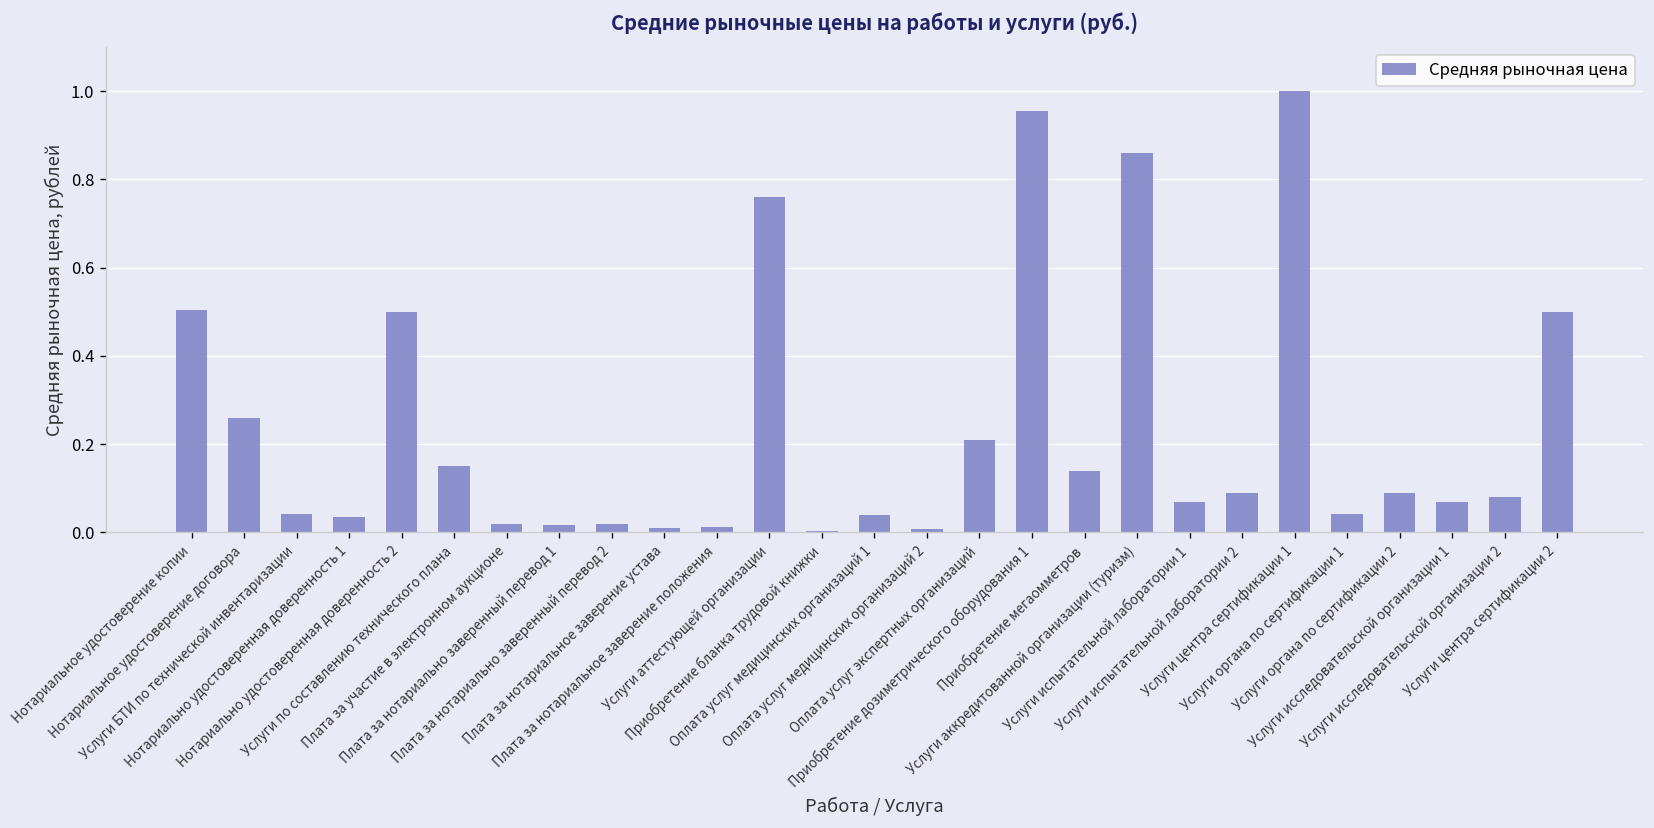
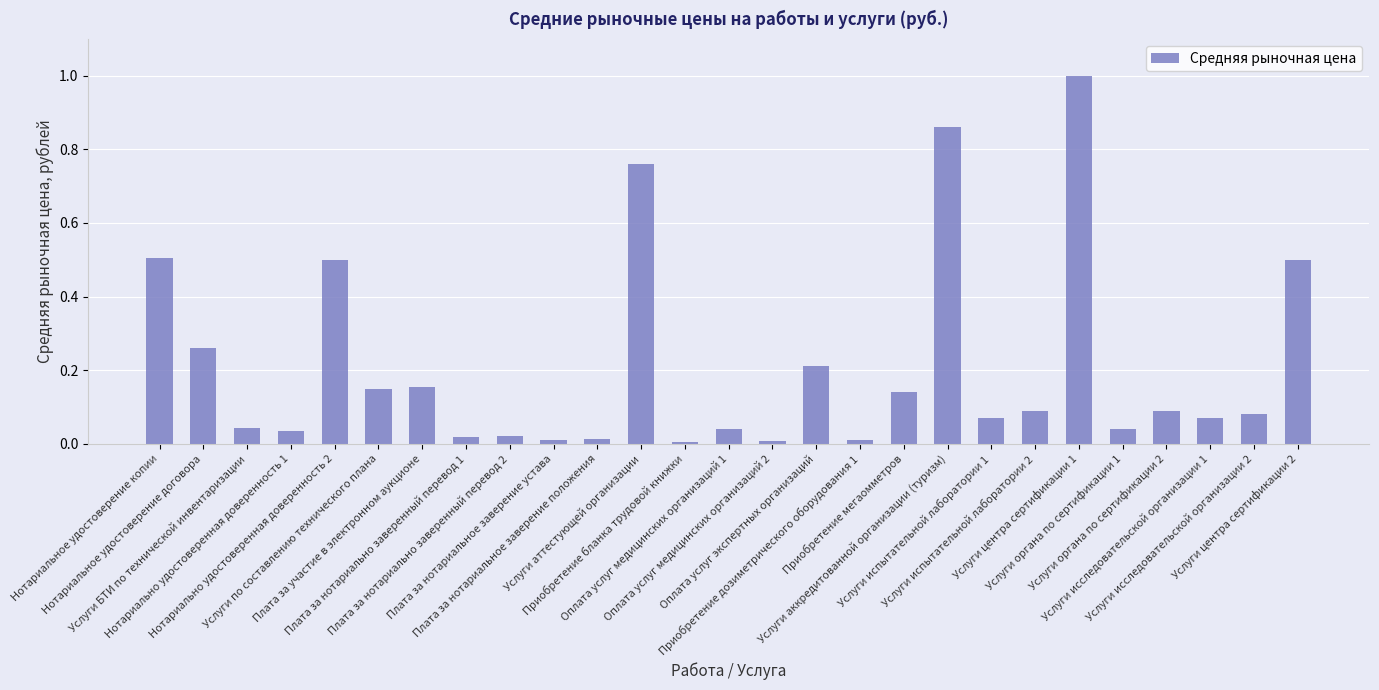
Плата за участие в электронном аукционе: 0.02 -> 0.15
Приобретение дозиметрического оборудования 1: 0.95 -> 0.01
